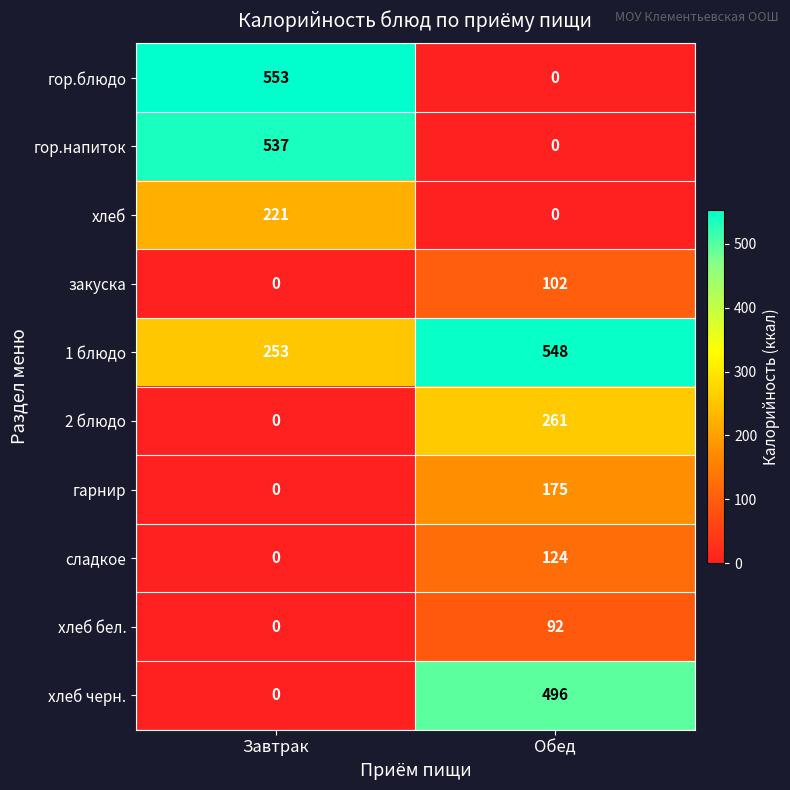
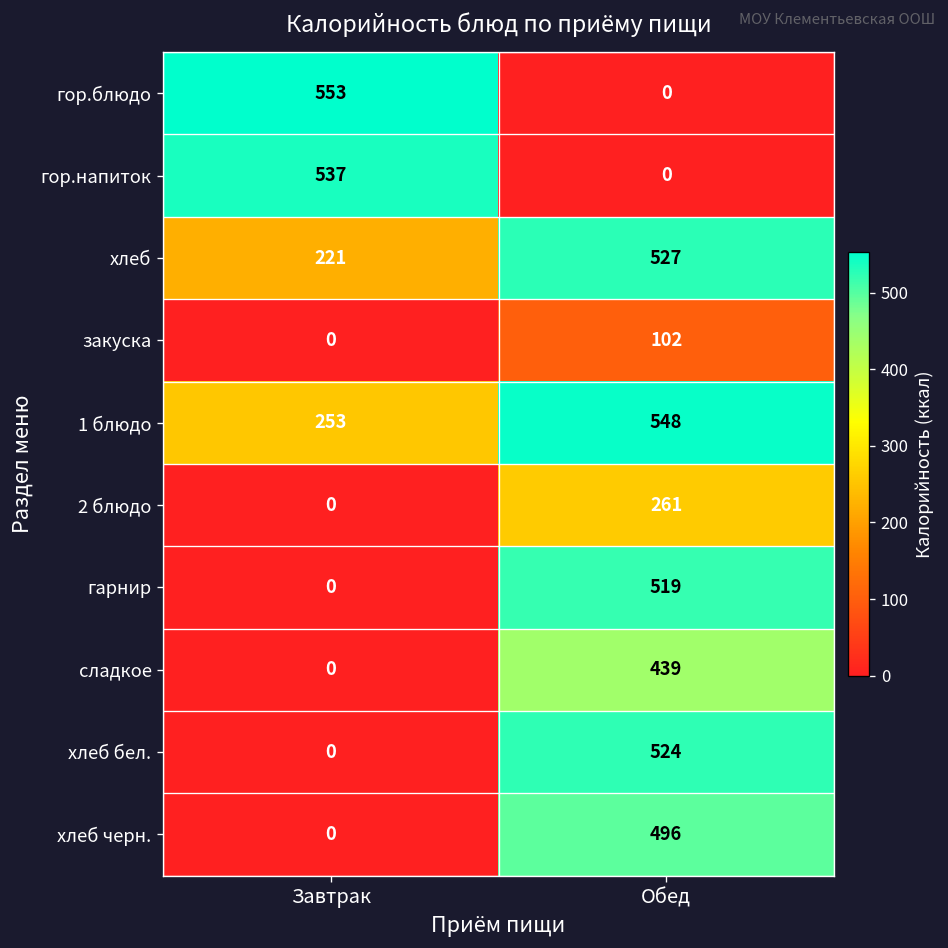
хлеб, Обед: 0 -> 527
гарнир, Обед: 175 -> 519
сладкое, Обед: 124 -> 439
хлеб бел., Обед: 92 -> 524
